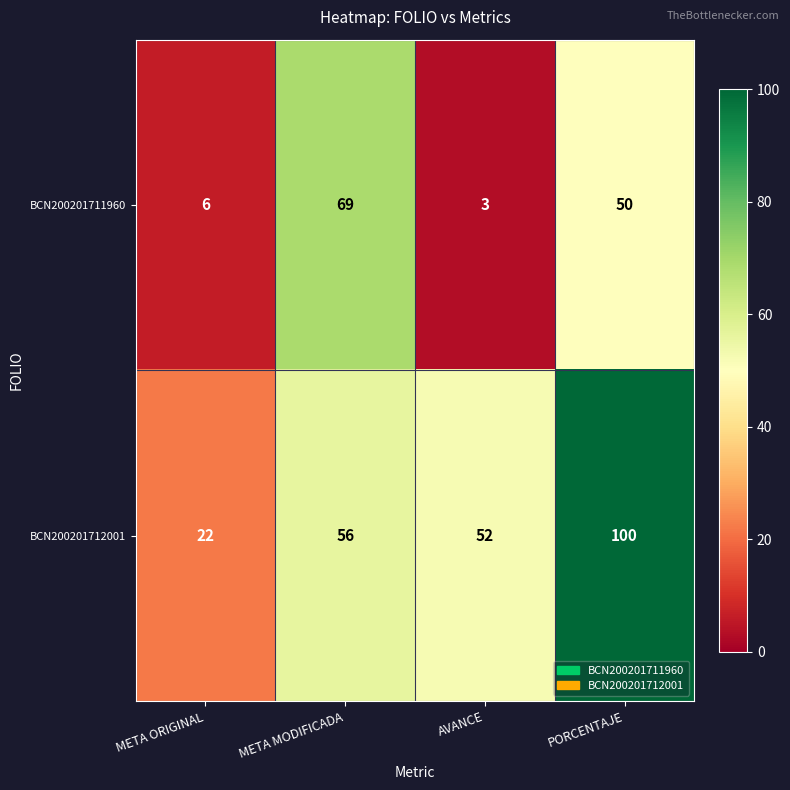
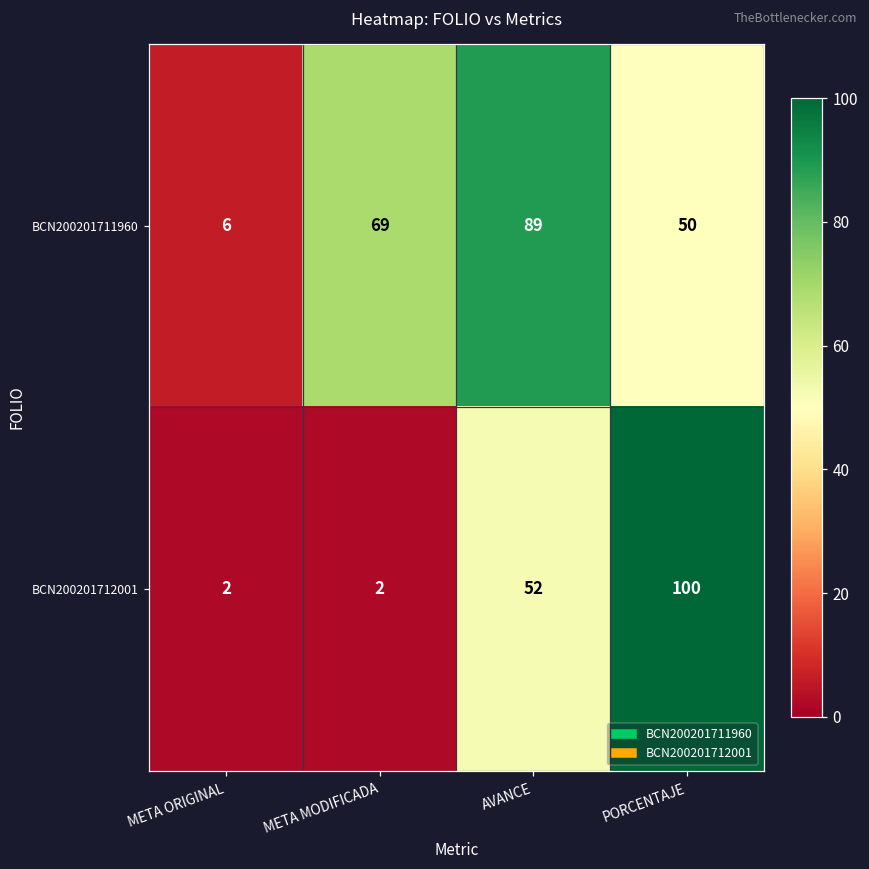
BCN200201711960, AVANCE: 3 -> 89
BCN200201712001, META ORIGINAL: 22 -> 2
BCN200201712001, META MODIFICADA: 56 -> 2
